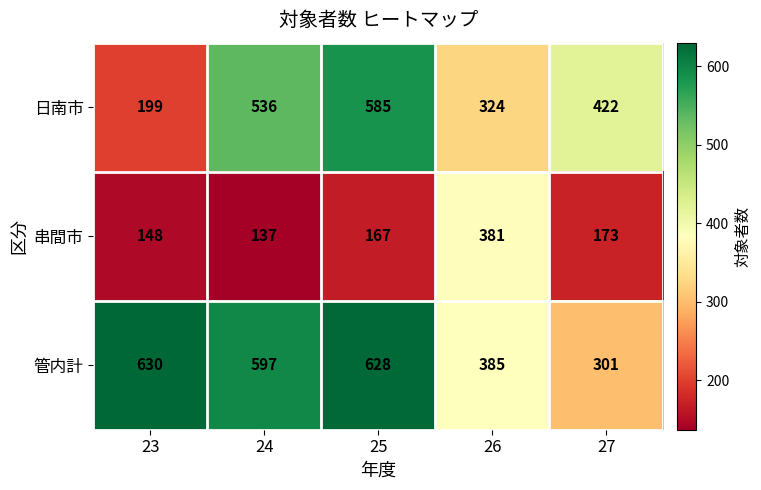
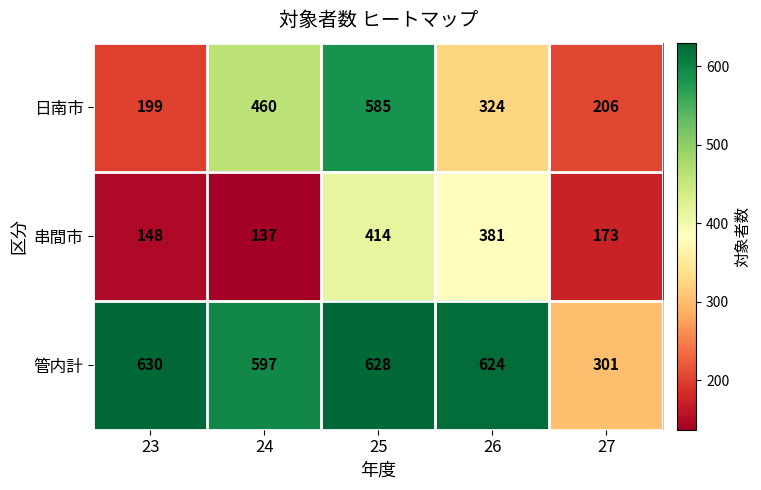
日南市, 24: 536 -> 460
日南市, 27: 422 -> 206
串間市, 25: 167 -> 414
管内計, 26: 385 -> 624
